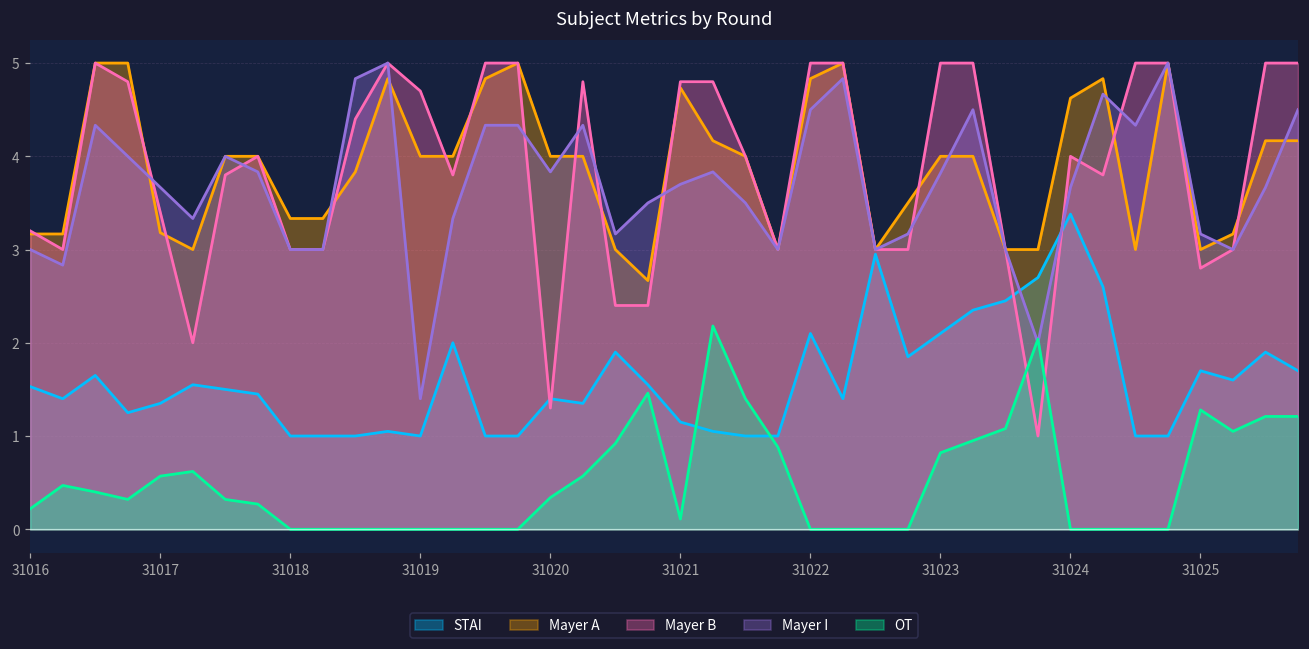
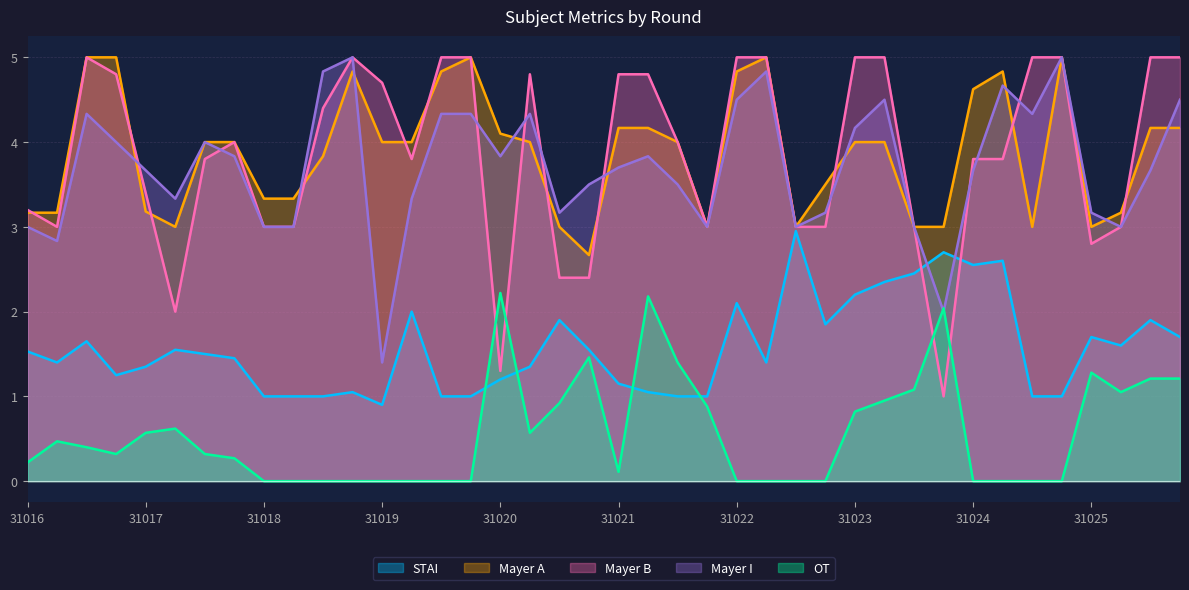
STAI, 31019: 1.0 -> 0.9
STAI, 31020: 1.4 -> 1.2
Mayer A, 31020: 4.0 -> 4.1
OT, 31020: 0.3 -> 2.2
Mayer A, 31021: 4.7 -> 4.2
STAI, 31023: 2.1 -> 2.2
Mayer I, 31023: 3.8 -> 4.2
STAI, 31024: 3.4 -> 2.6
Mayer B, 31024: 4.0 -> 3.8
